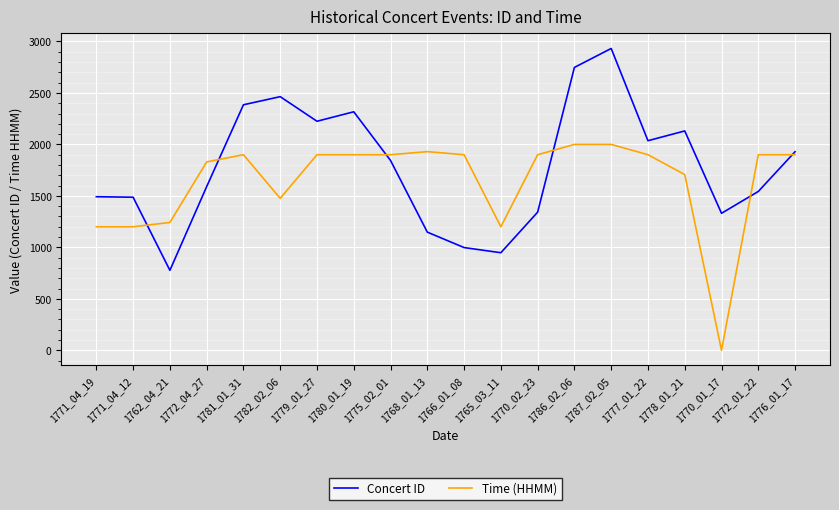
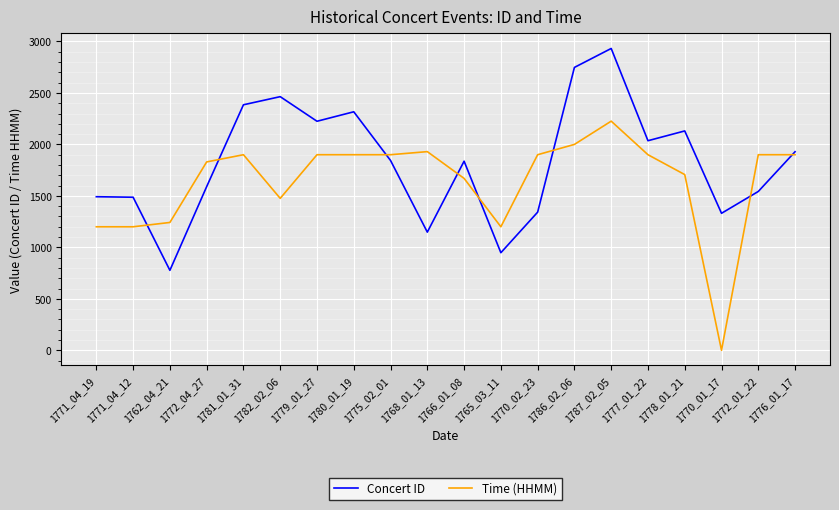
Concert ID, 1766_01_08: 1000 -> 1840
Time (HHMM), 1766_01_08: 1900 -> 1670
Time (HHMM), 1787_02_05: 2000 -> 2230
